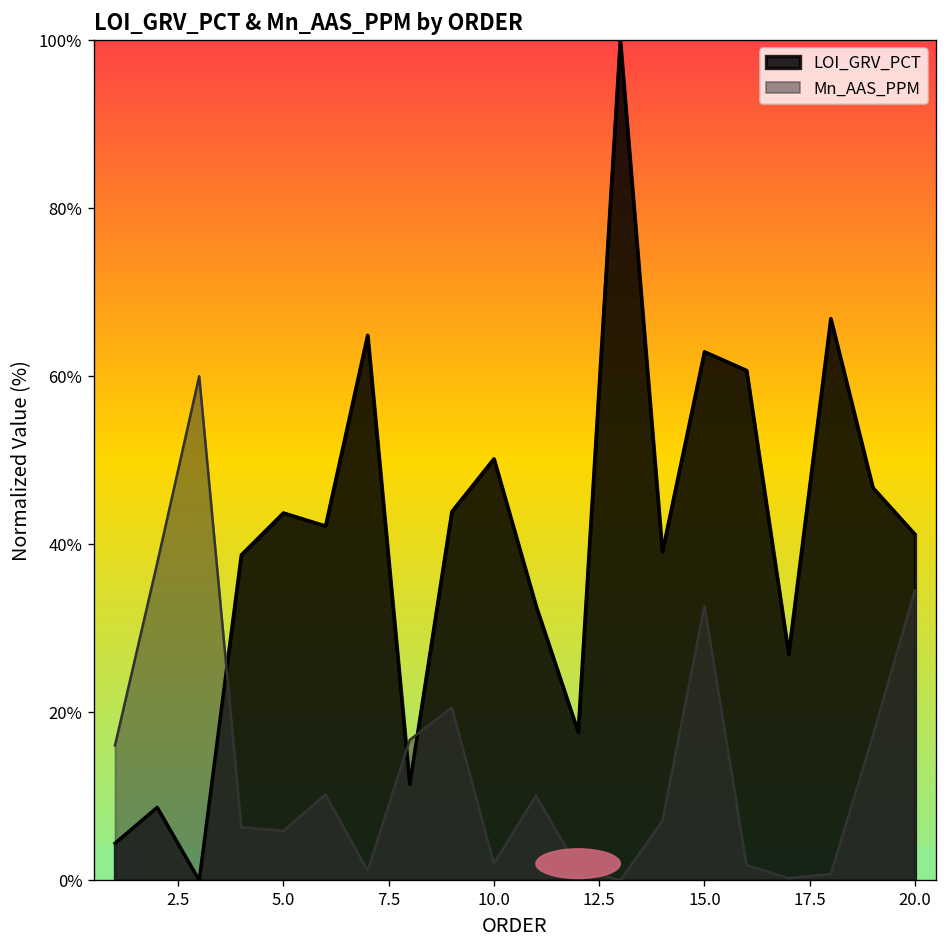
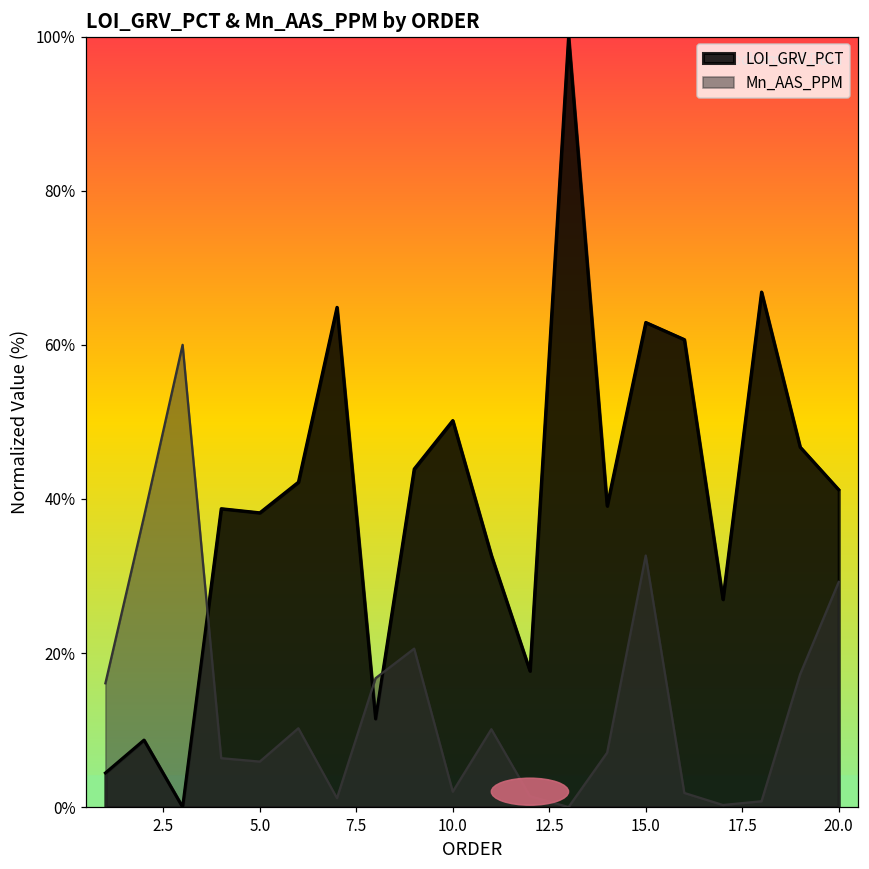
LOI_GRV_PCT, 5.0: 44% -> 38%
Mn_AAS_PPM, 20.0: 35% -> 29%
